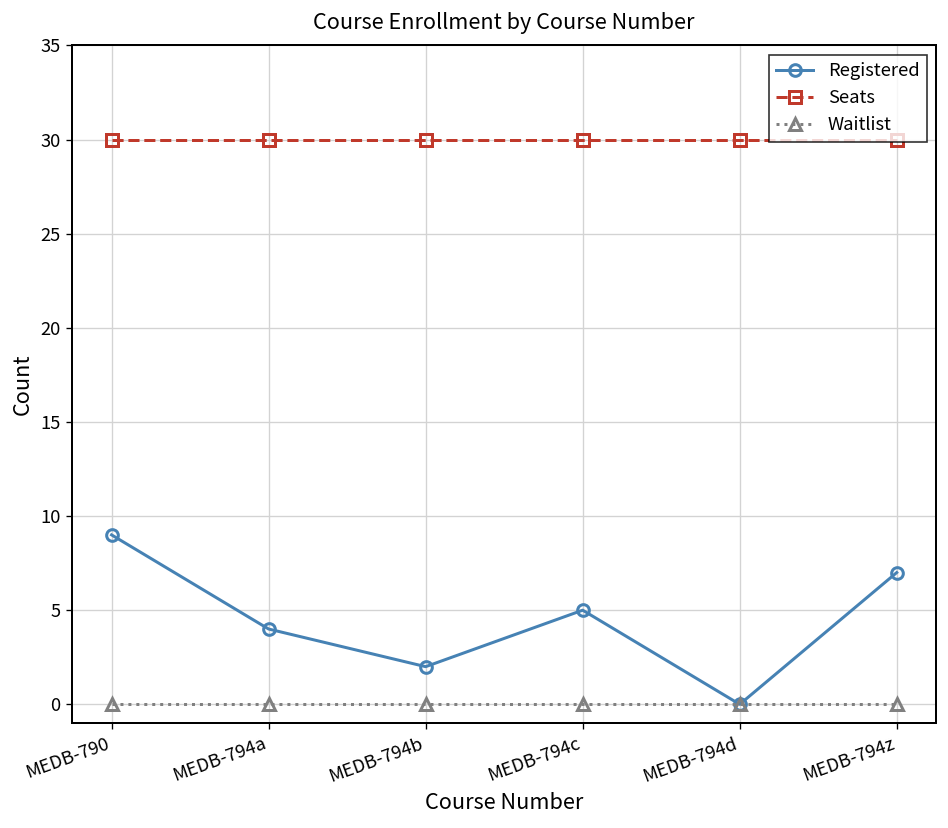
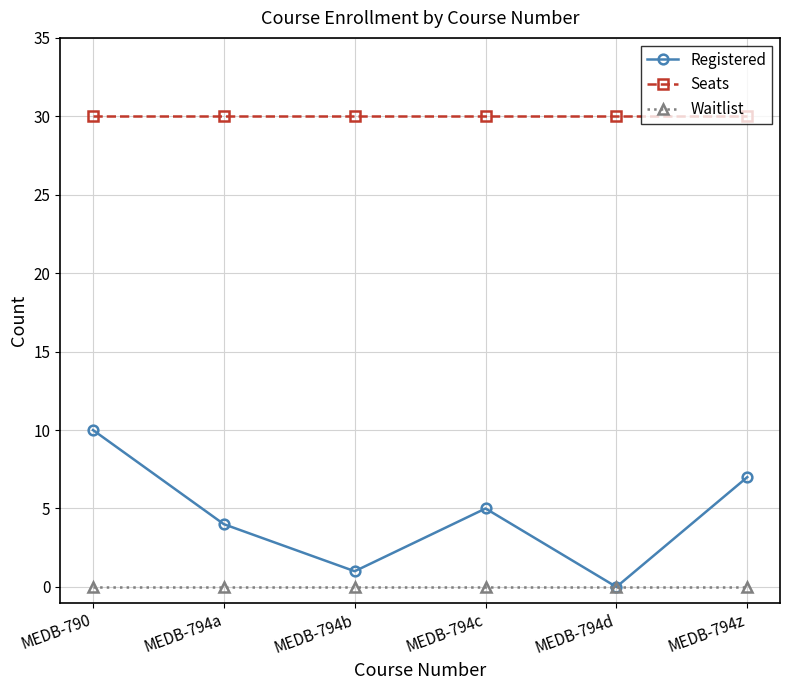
Registered, MEDB-790: 9 -> 10
Registered, MEDB-794b: 2 -> 1
